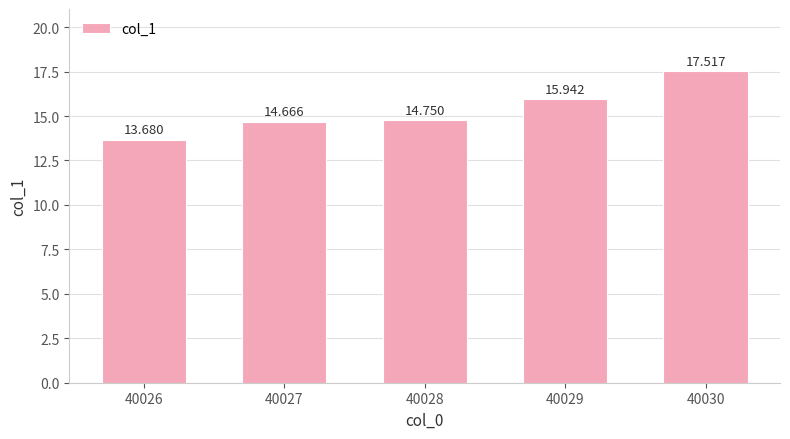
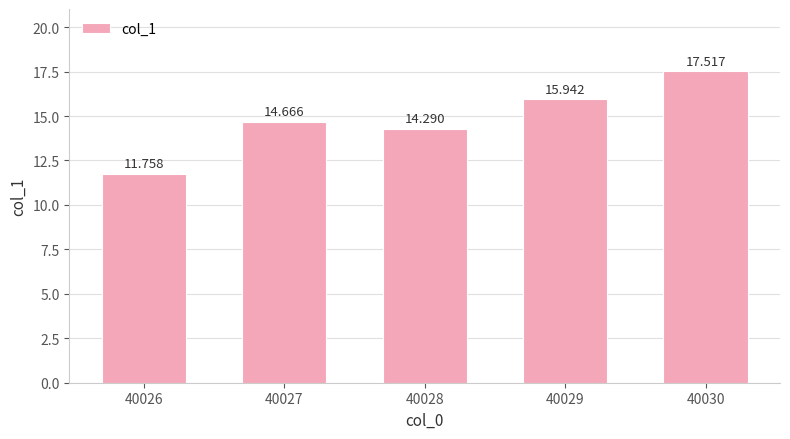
40026: 13.680 -> 11.758
40028: 14.750 -> 14.290
